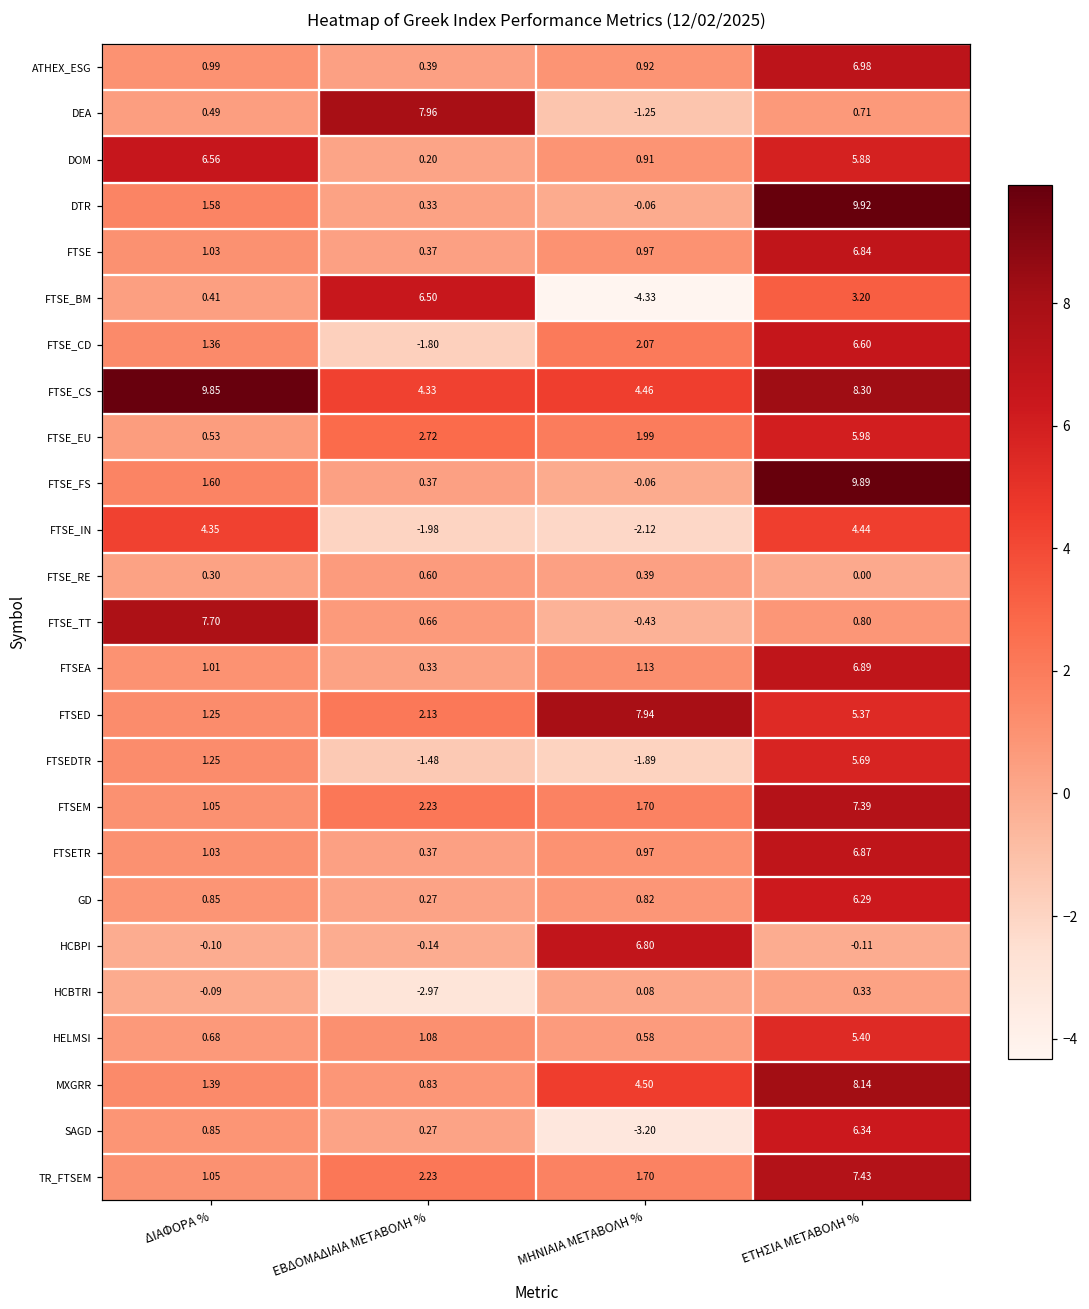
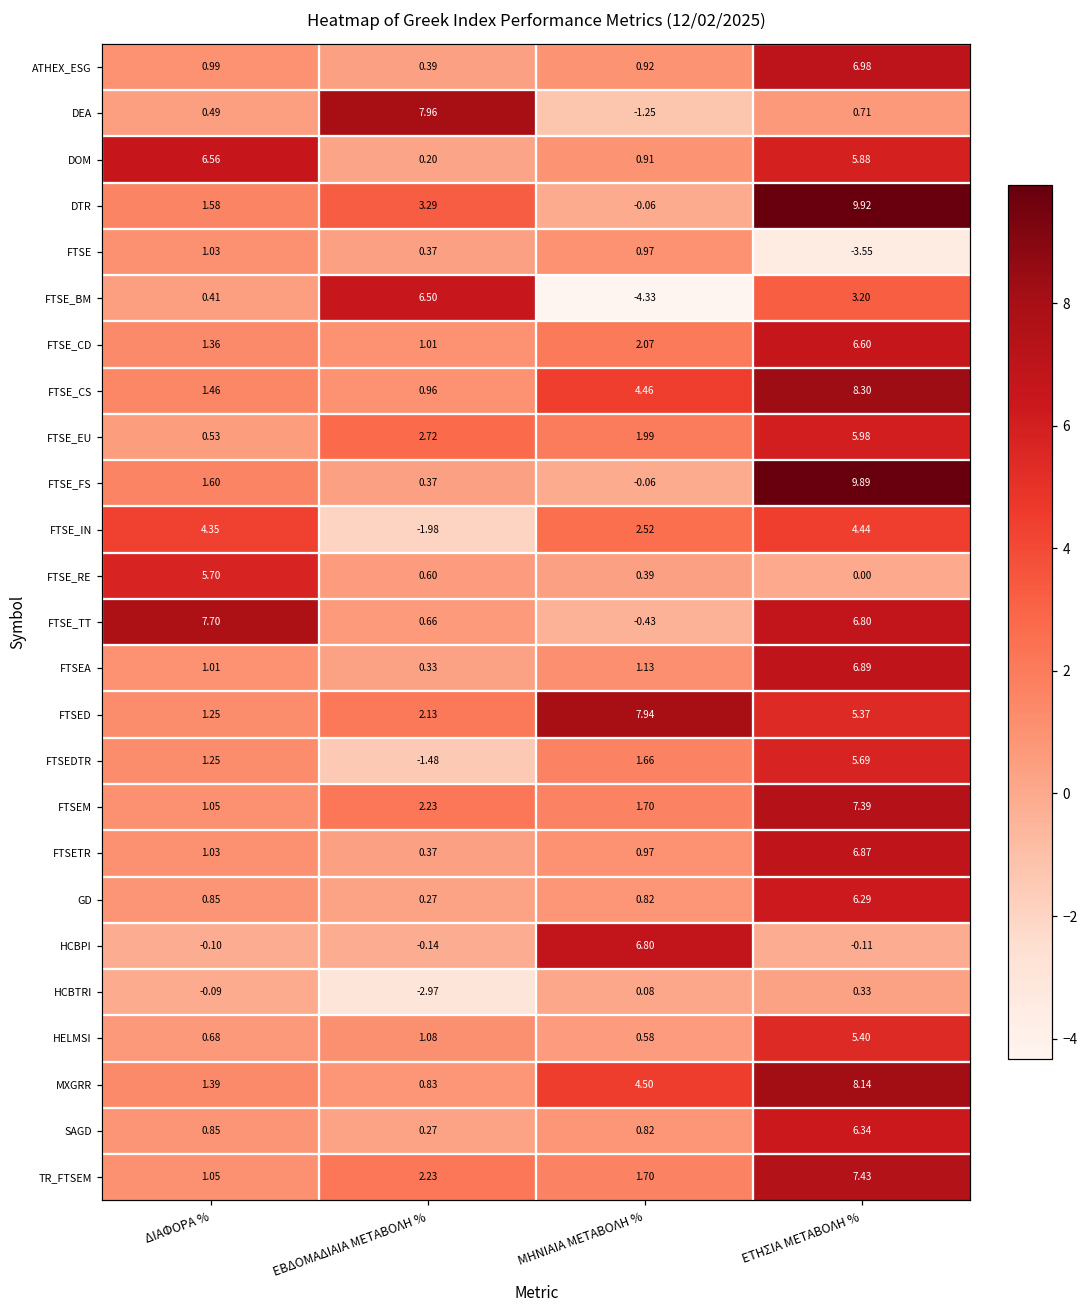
DTR, ΕΒΔΟΜΑΔΙΑΙΑ ΜΕΤΑΒΟΛΗ %: 0.33 -> 3.29
FTSE, ΕΤΗΣΙΑ ΜΕΤΑΒΟΛΗ %: 6.84 -> -3.55
FTSE_CD, ΕΒΔΟΜΑΔΙΑΙΑ ΜΕΤΑΒΟΛΗ %: -1.80 -> 1.01
FTSE_CS, ΔΙΑΦΟΡΑ %: 9.85 -> 1.46
FTSE_CS, ΕΒΔΟΜΑΔΙΑΙΑ ΜΕΤΑΒΟΛΗ %: 4.33 -> 0.96
FTSE_IN, ΜΗΝΙΑΙΑ ΜΕΤΑΒΟΛΗ %: -2.12 -> 2.52
FTSE_RE, ΔΙΑΦΟΡΑ %: 0.30 -> 5.70
FTSE_TT, ΕΤΗΣΙΑ ΜΕΤΑΒΟΛΗ %: 0.80 -> 6.80
FTSEDTR, ΜΗΝΙΑΙΑ ΜΕΤΑΒΟΛΗ %: -1.89 -> 1.66
SAGD, ΜΗΝΙΑΙΑ ΜΕΤΑΒΟΛΗ %: -3.20 -> 0.82
